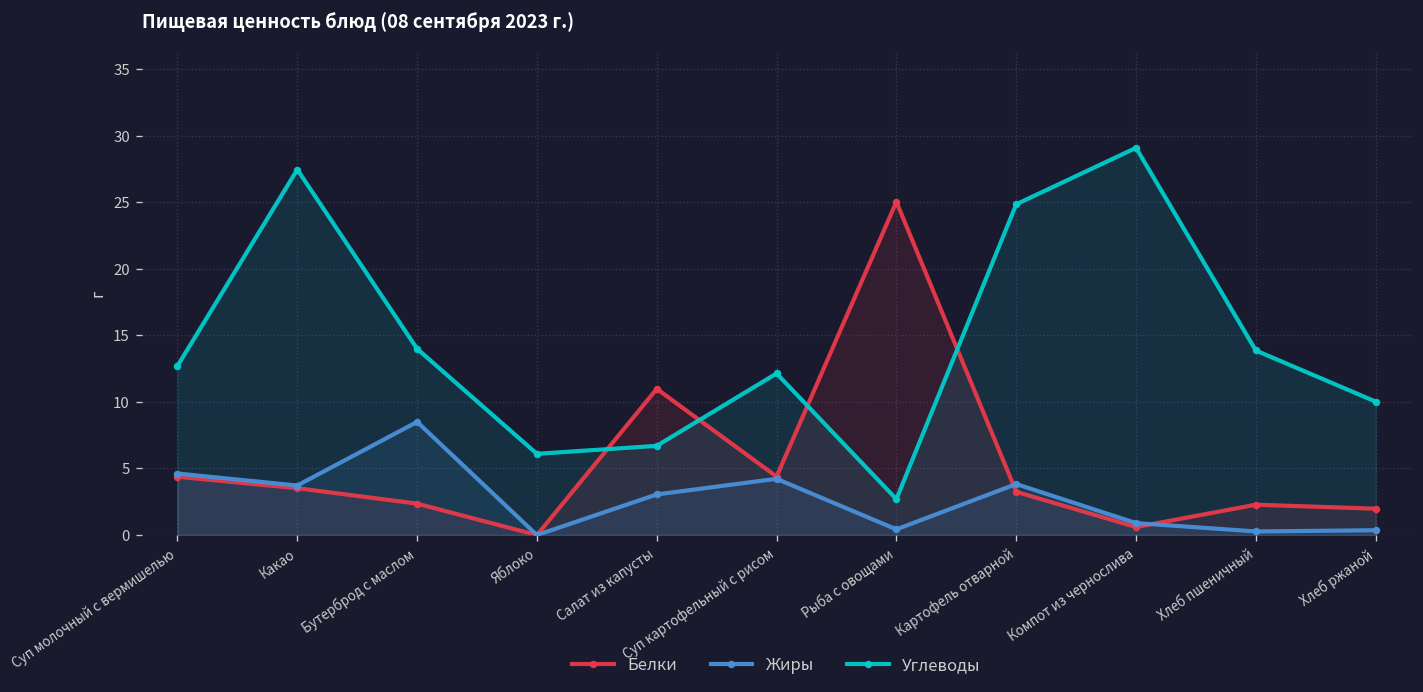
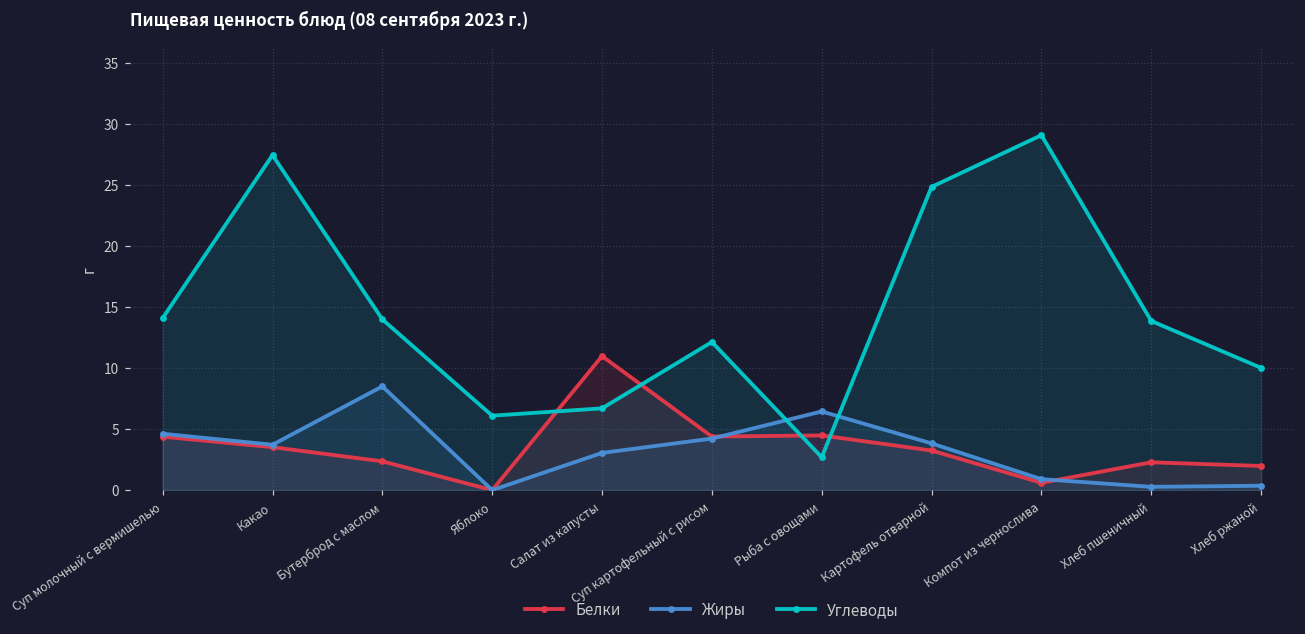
Углеводы, Суп молочный с вермишелью: 12.7 -> 14.1
Белки, Рыба с овощами: 25.0 -> 4.5
Жиры, Рыба с овощами: 0.4 -> 6.4
